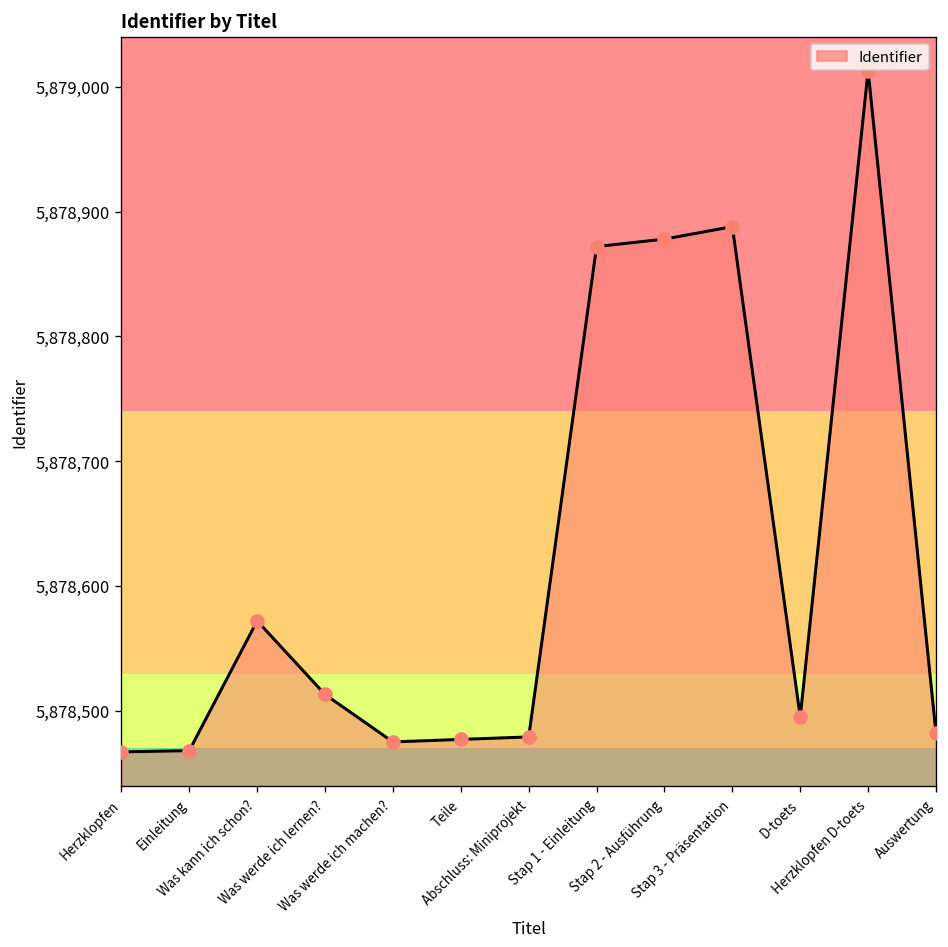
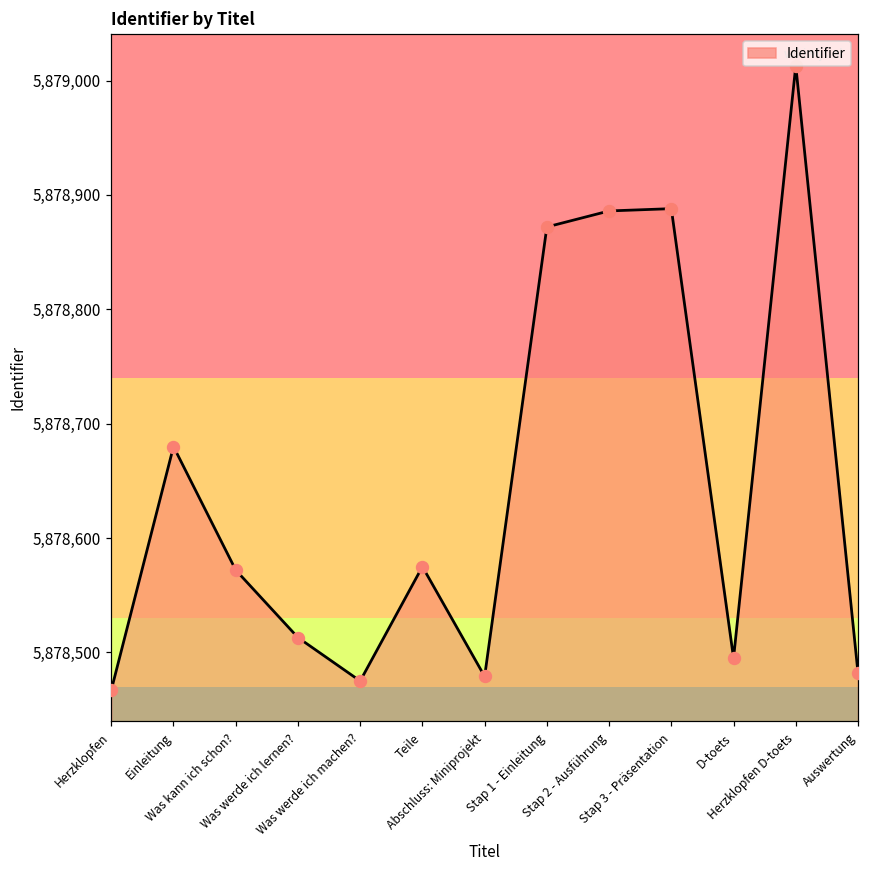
Einleitung: 5,878,468 -> 5,878,680
Teile: 5,878,477 -> 5,878,575
Stap 2 - Ausführung: 5,878,878 -> 5,878,886
